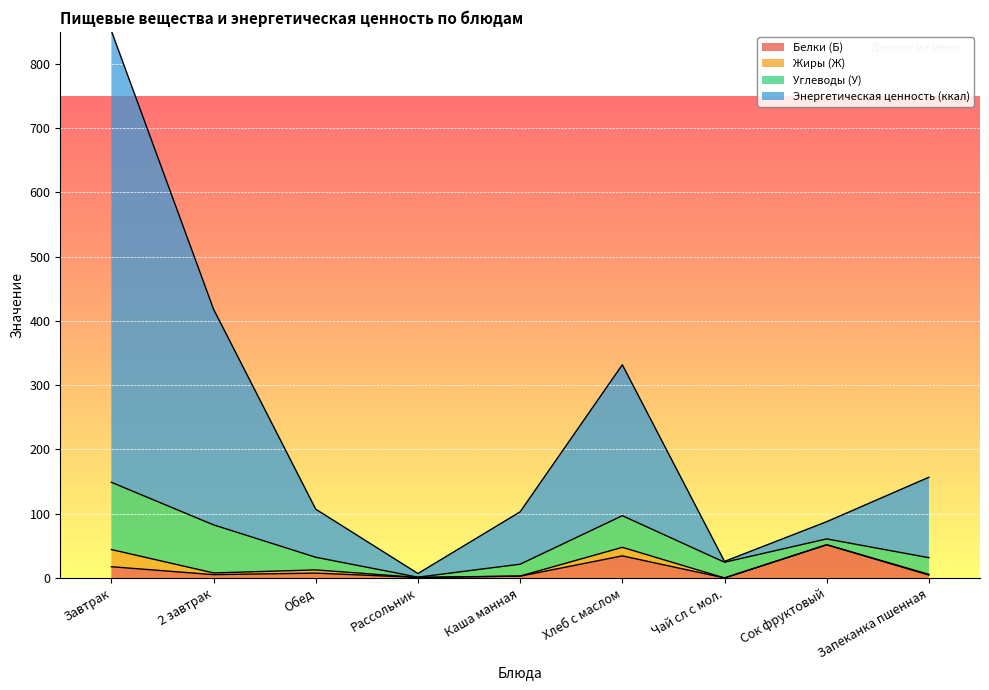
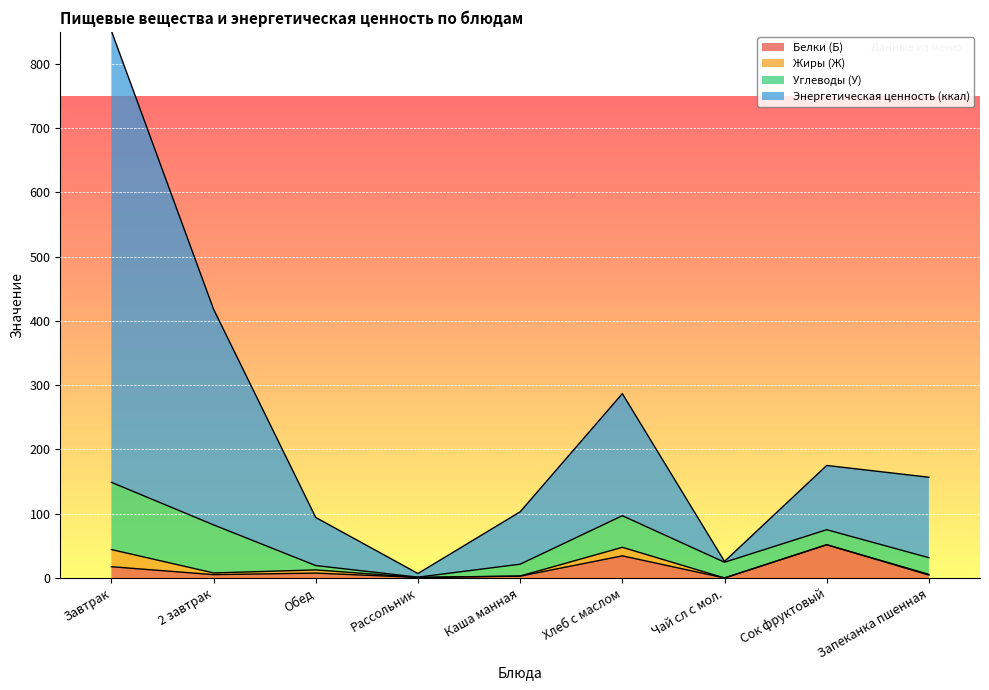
Углеводы (У), Обед: 20 -> 10
Энергетическая ценность (ккал), Хлеб с маслом: 230 -> 190
Углеводы (У), Сок фруктовый: 10 -> 20
Энергетическая ценность (ккал), Сок фруктовый: 30 -> 100
